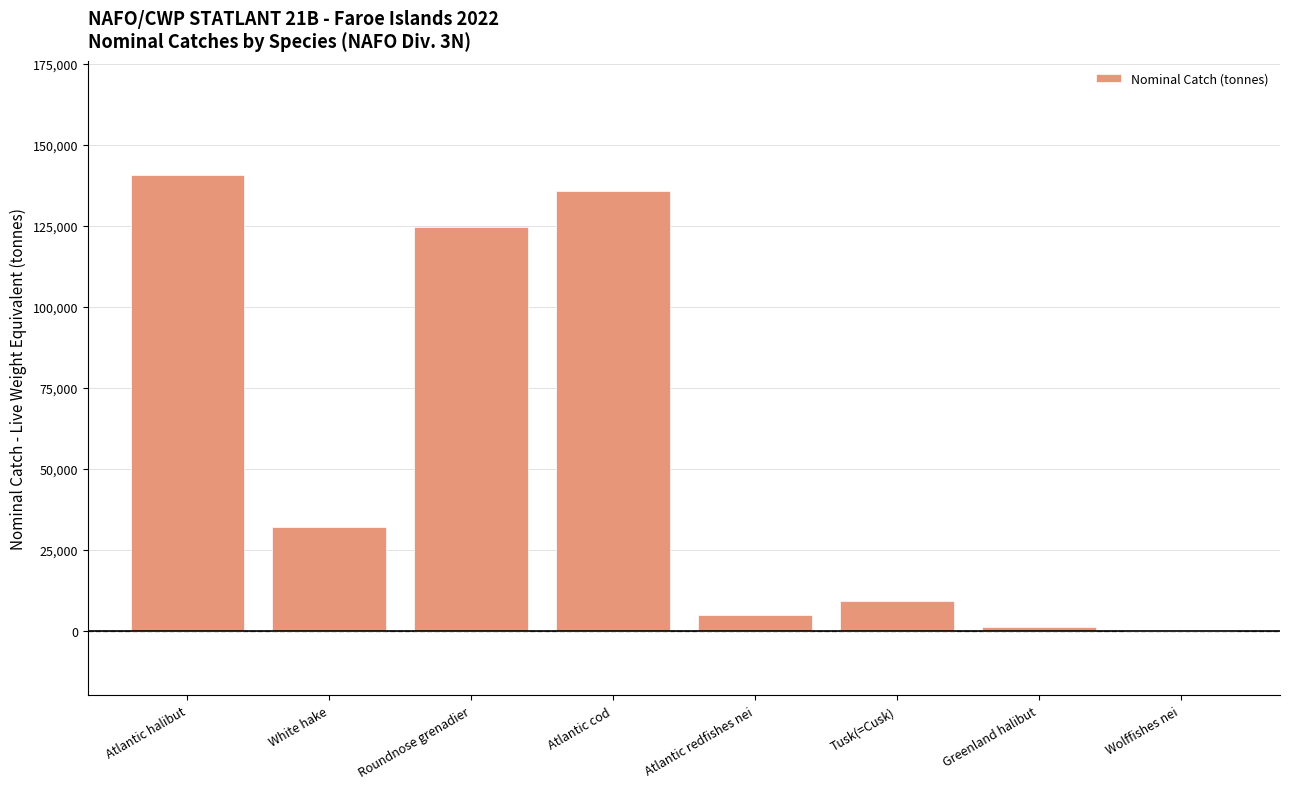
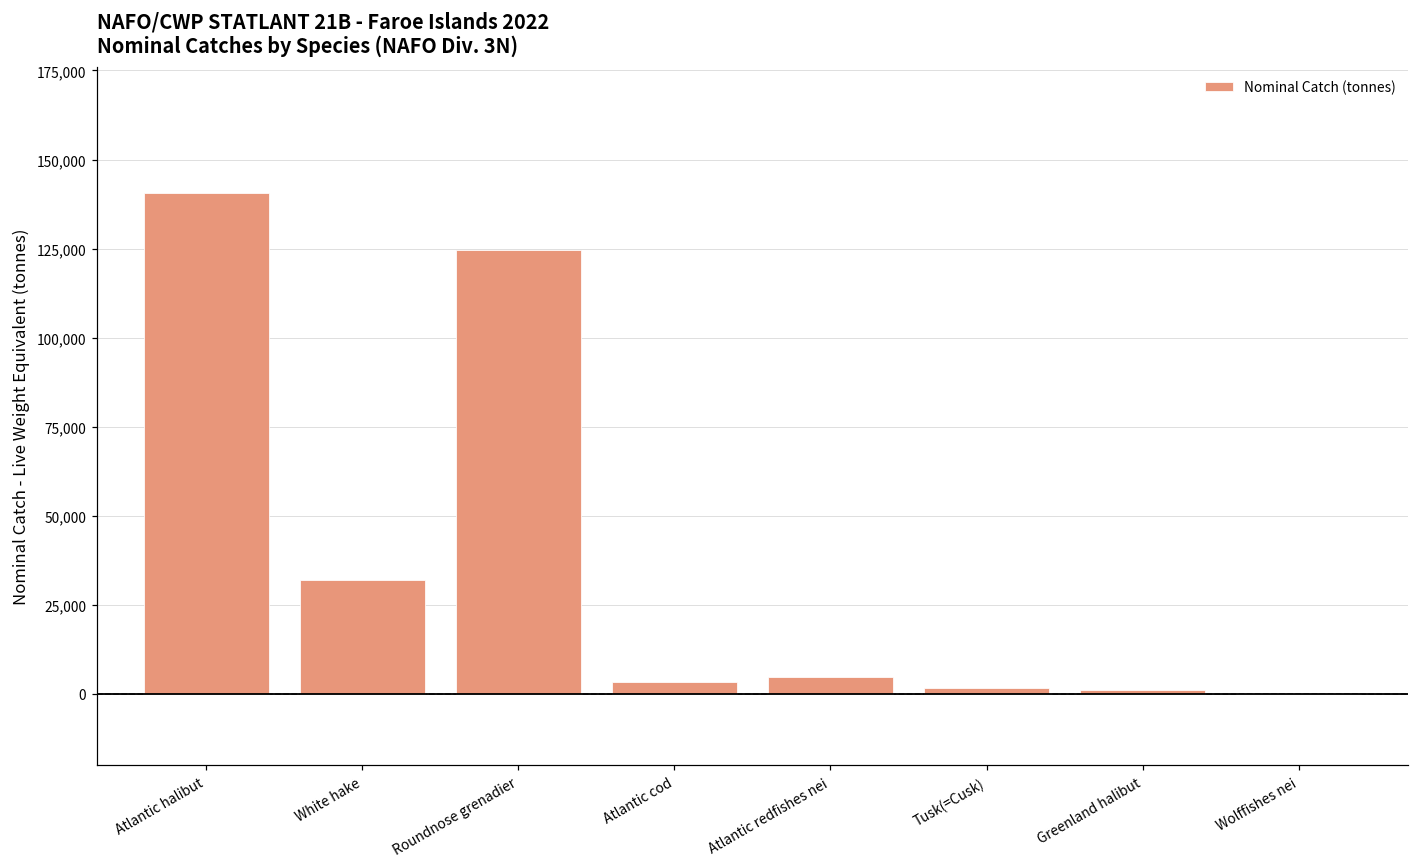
Nominal Catch (tonnes), Atlantic cod: 136,000 -> 3,000
Nominal Catch (tonnes), Tusk(=Cusk): 9,000 -> 2,000
